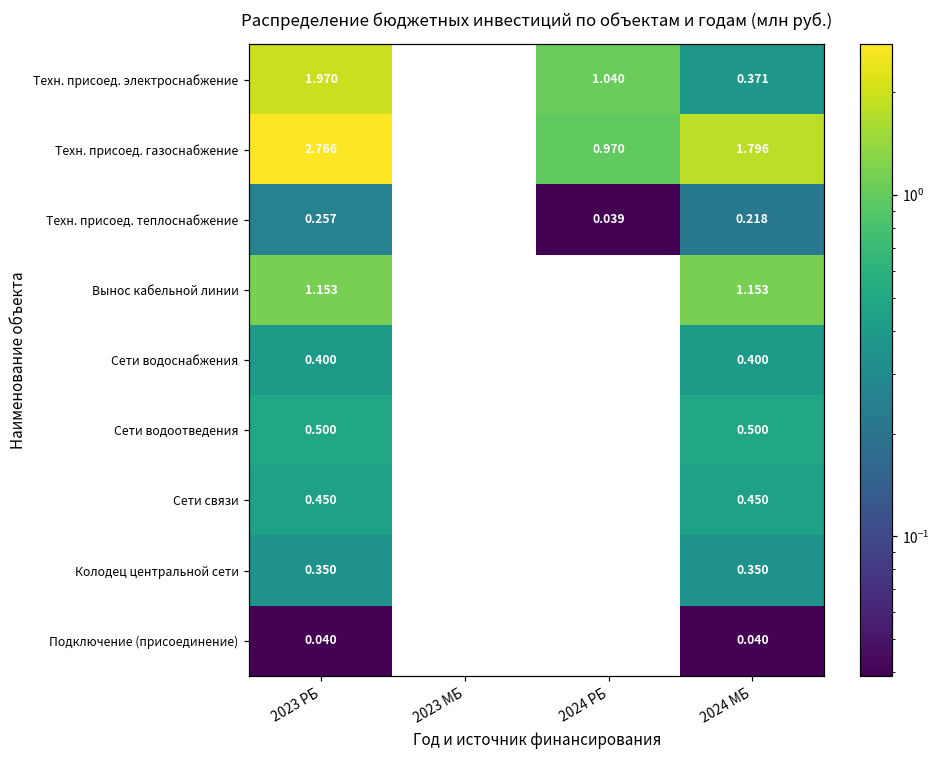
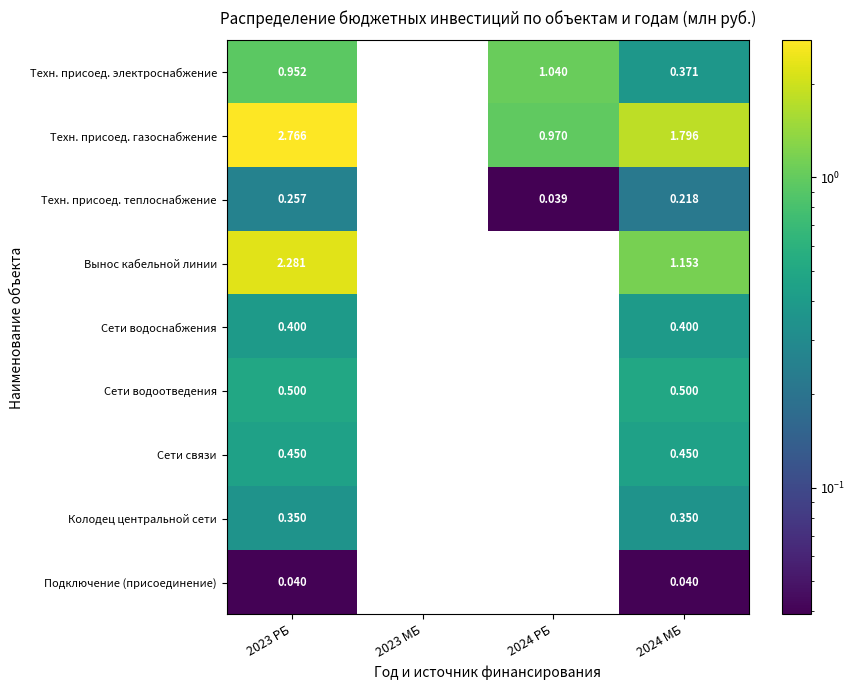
Техн. присоед. электроснабжение, 2023 РБ: 1.970 -> 0.952
Вынос кабельной линии, 2023 РБ: 1.153 -> 2.281
